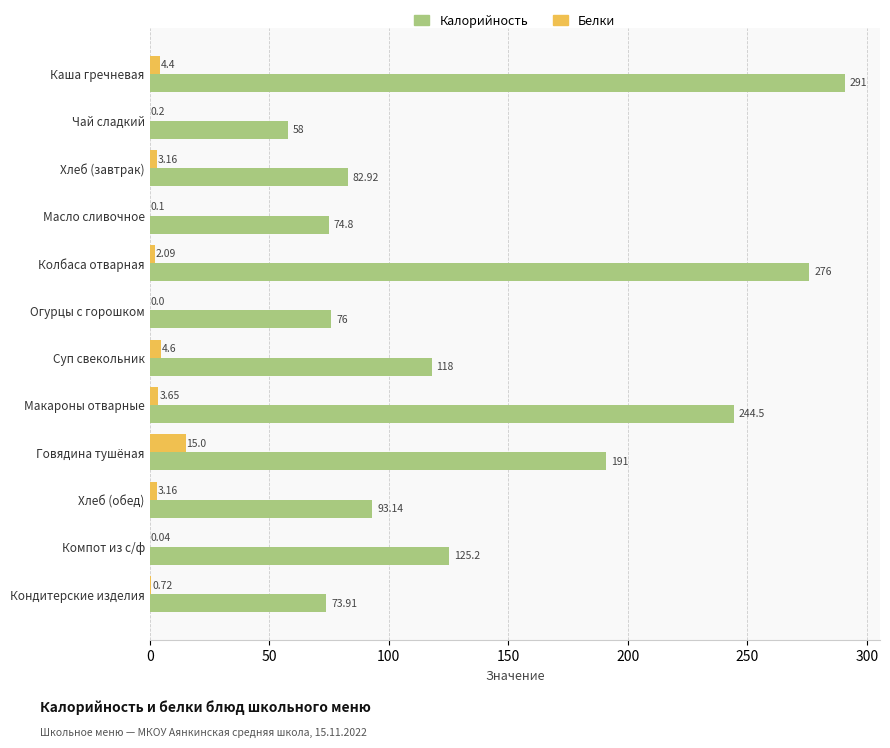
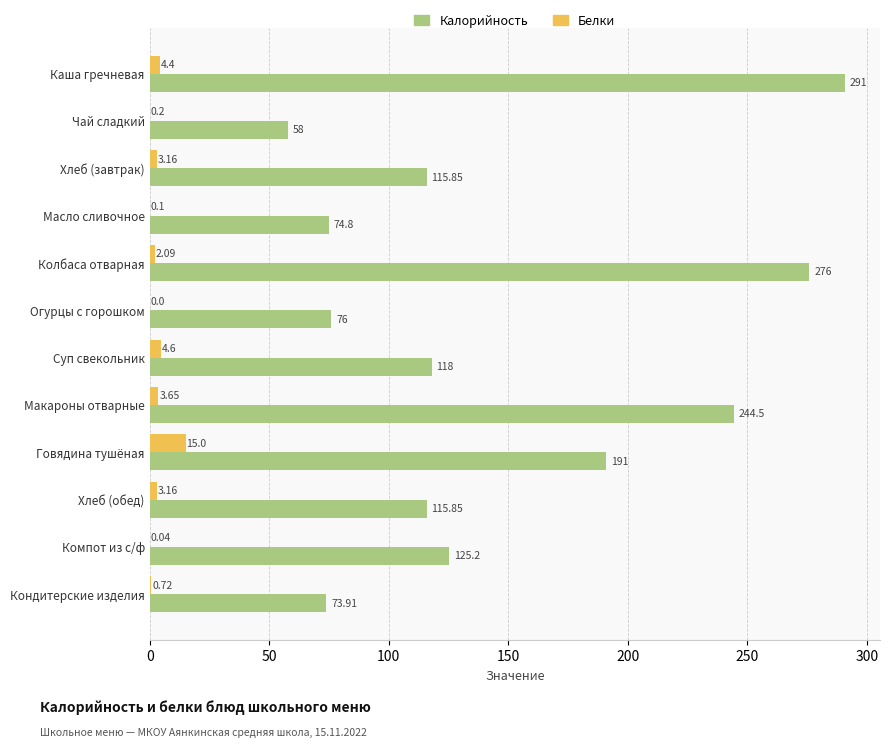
Калорийность, Хлеб (завтрак): 82.92 -> 115.85
Калорийность, Хлеб (обед): 93.14 -> 115.85
